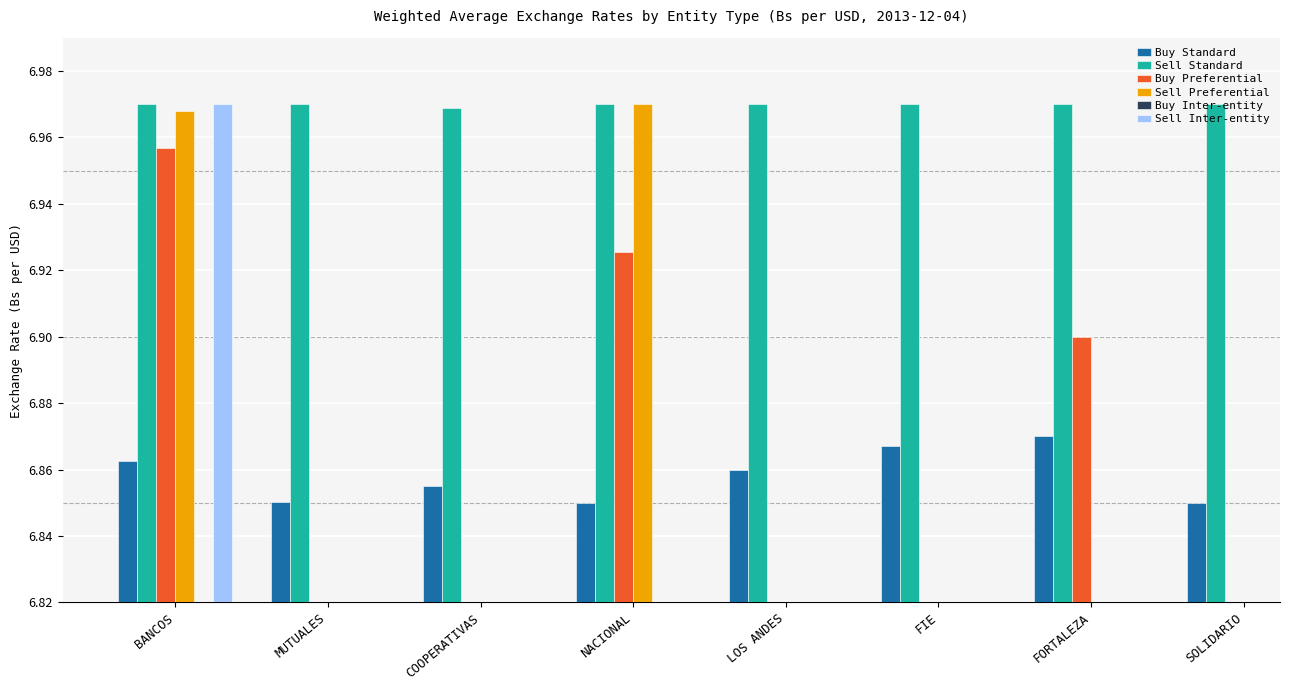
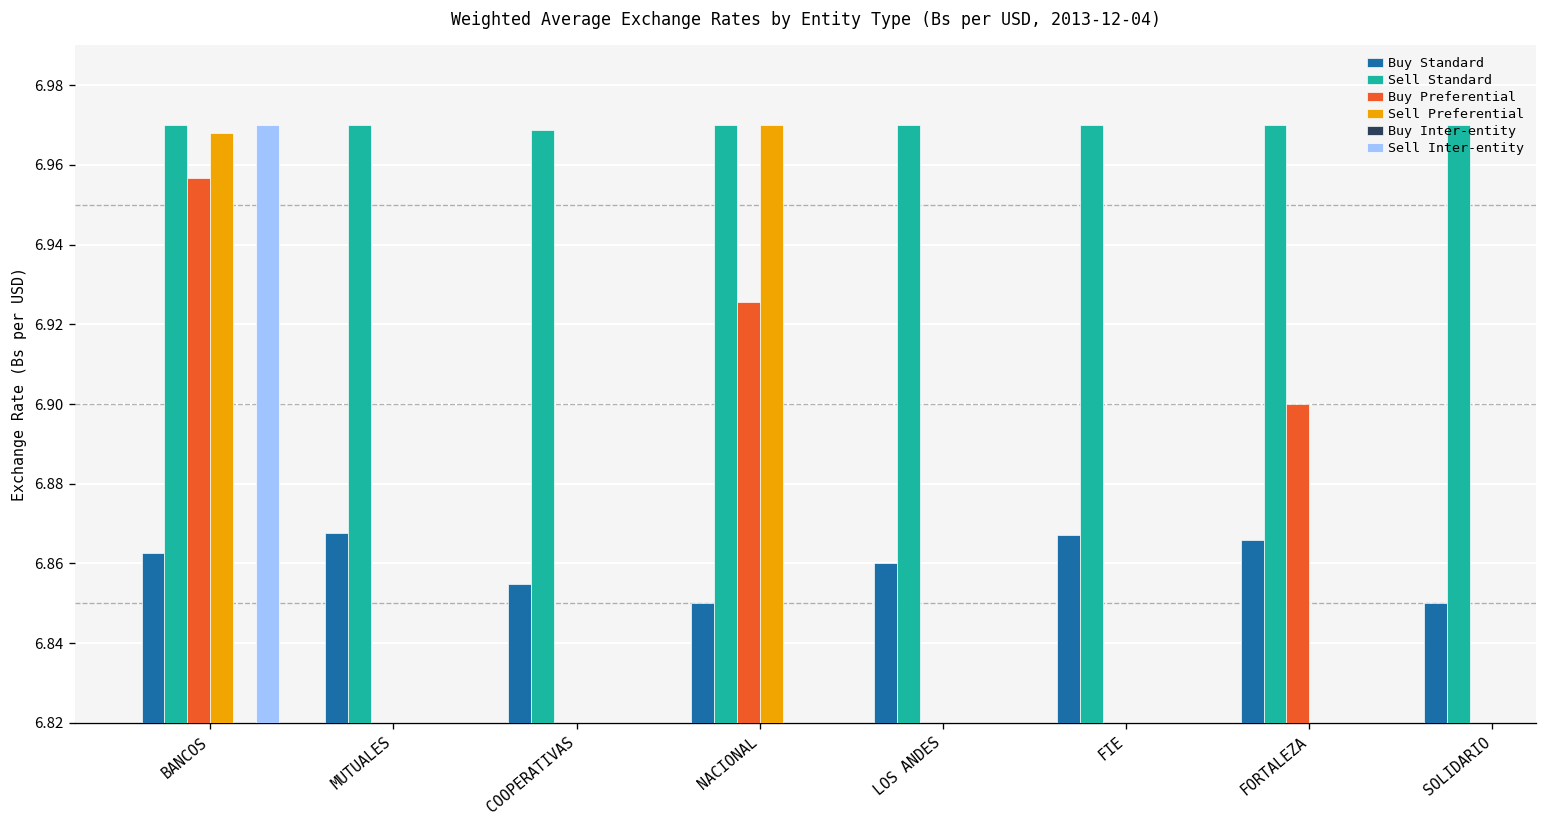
Buy Standard, MUTUALES: 6.850 -> 6.868
Buy Standard, FORTALEZA: 6.870 -> 6.866
